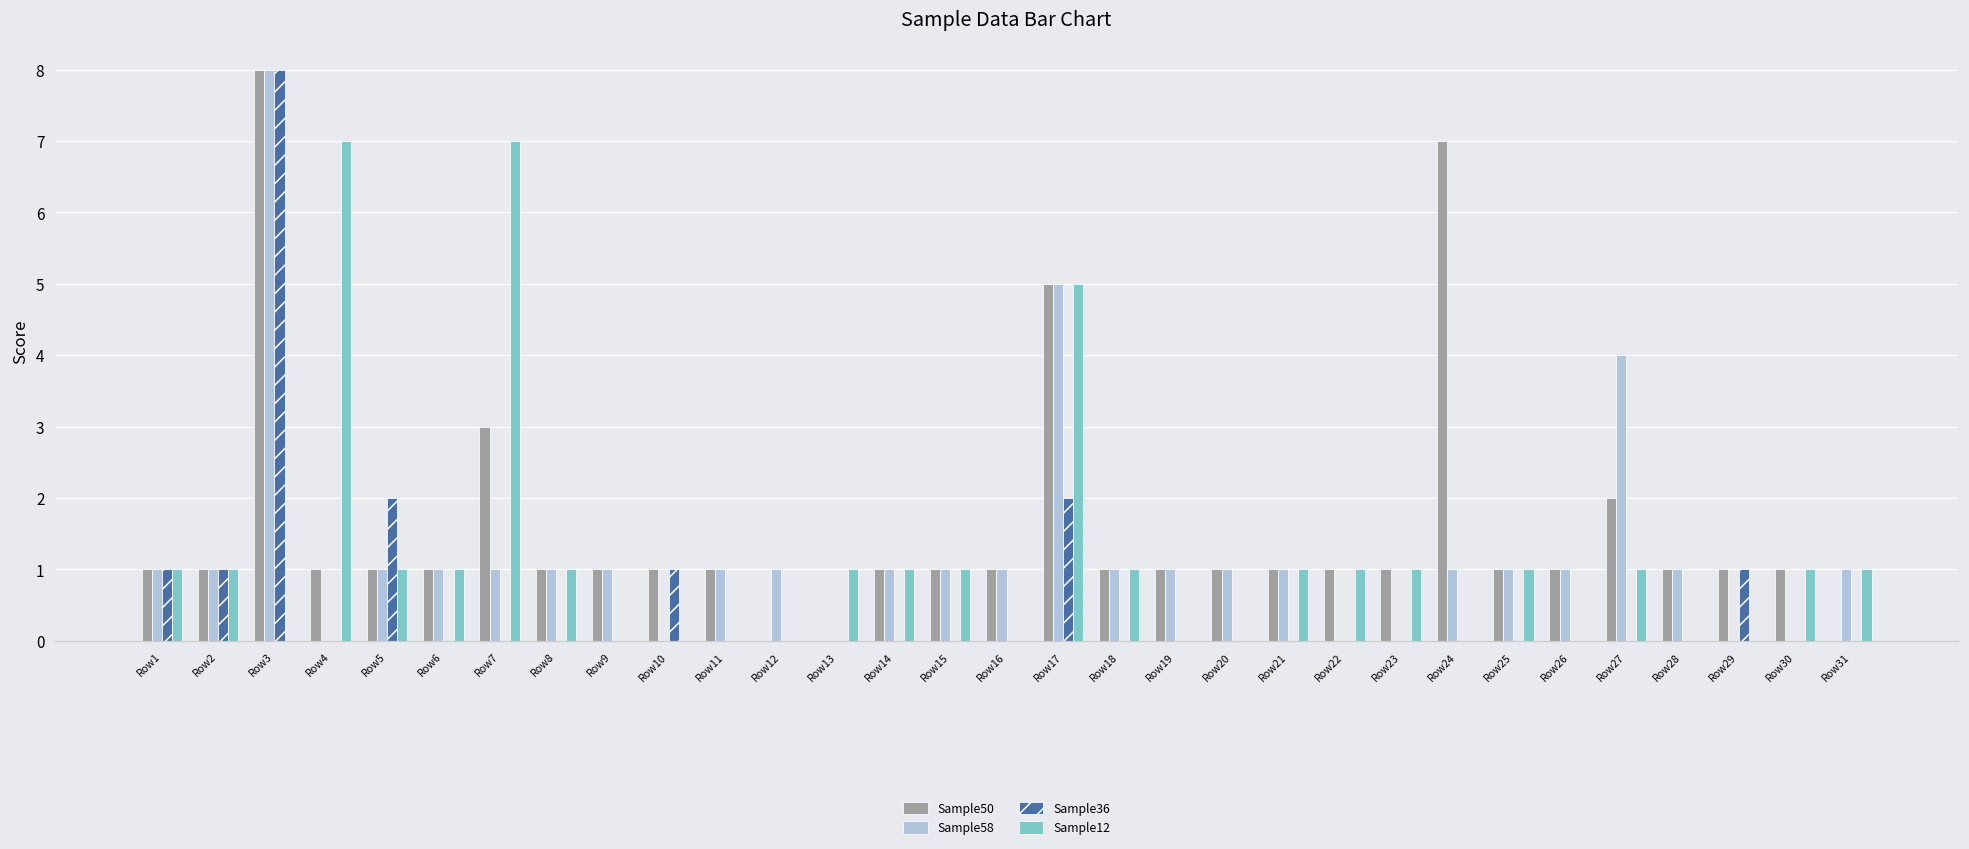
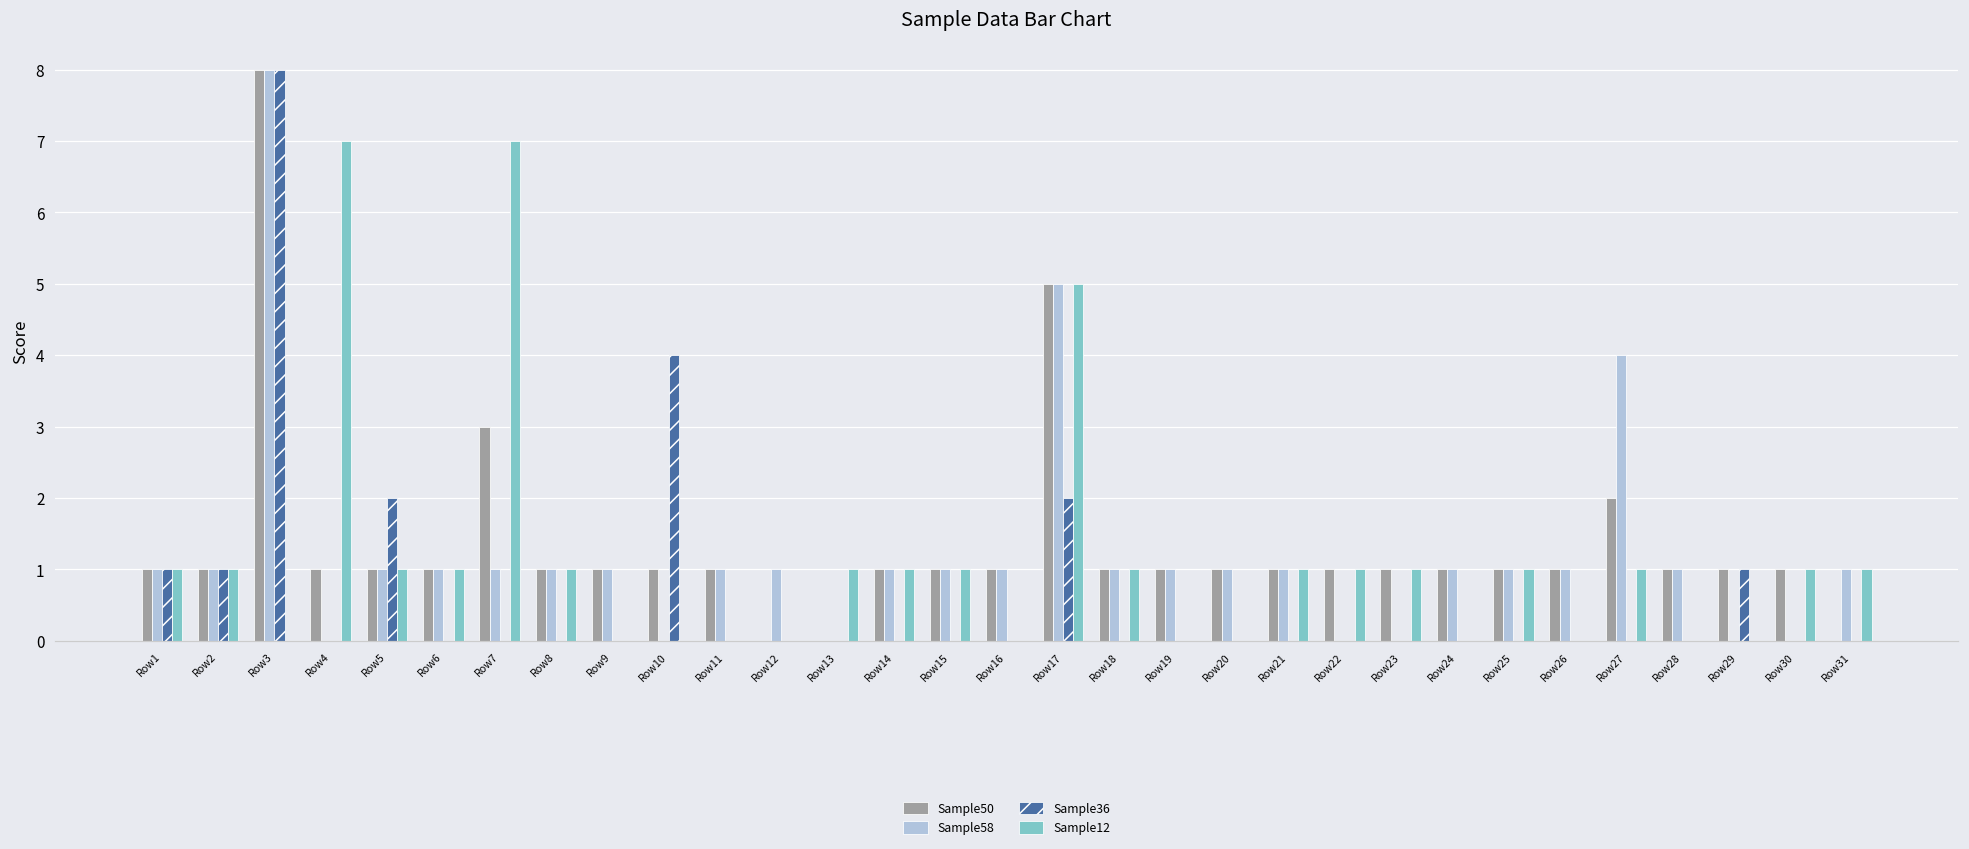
Sample36, Row10: 1 -> 4
Sample50, Row24: 7 -> 1
